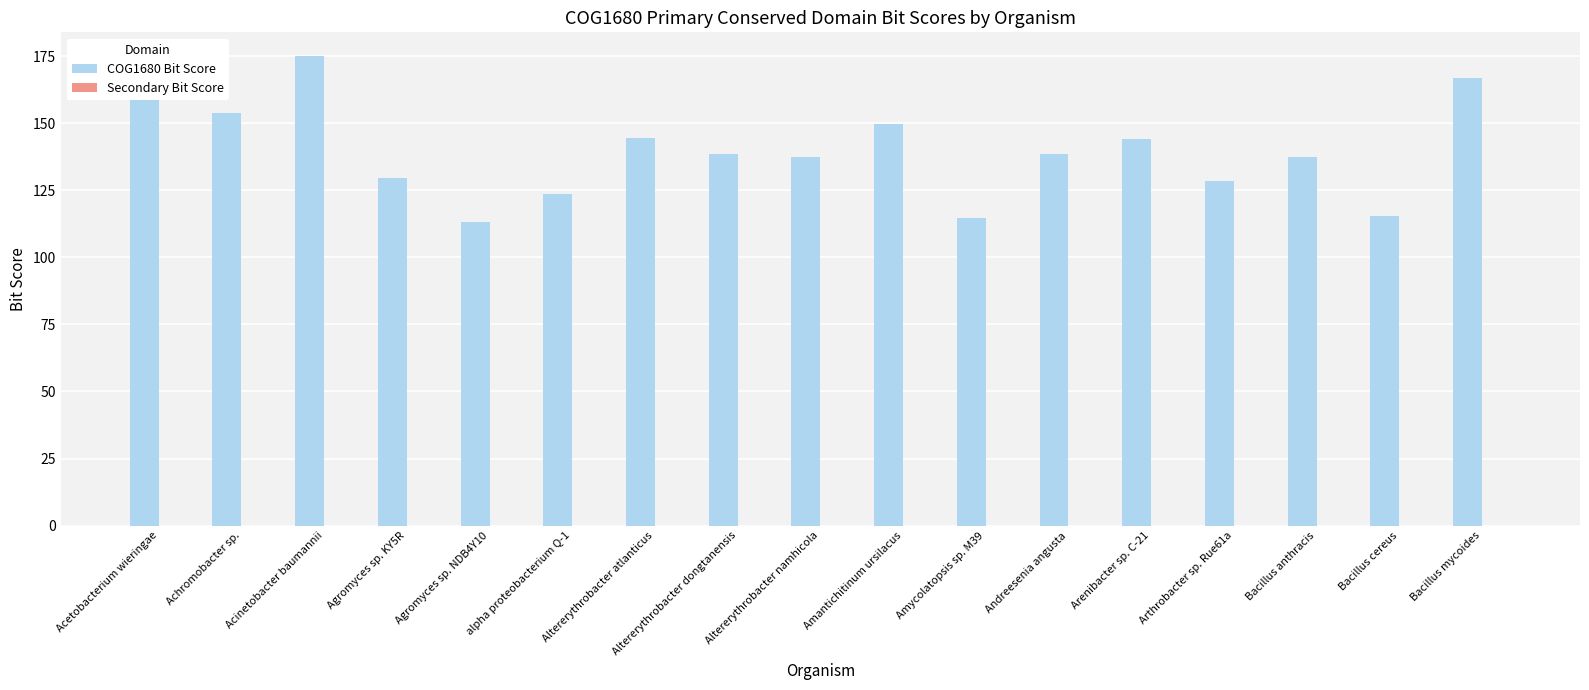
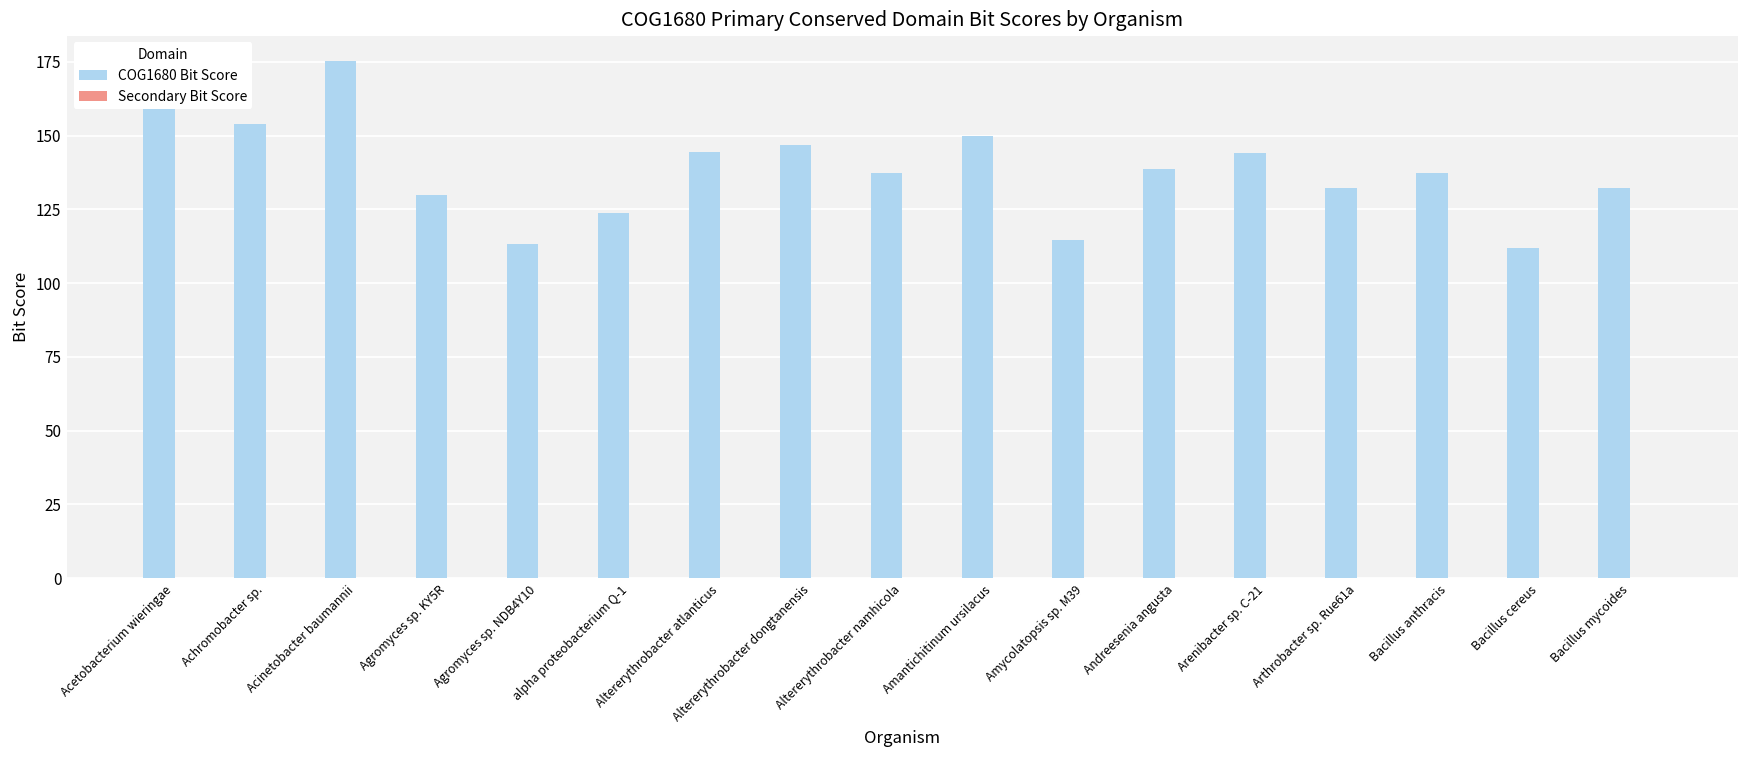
COG1680 Bit Score, Altererythrobacter dongtanensis: 139 -> 147
COG1680 Bit Score, Arthrobacter sp. Rue61a: 129 -> 132
COG1680 Bit Score, Bacillus cereus: 115 -> 112
COG1680 Bit Score, Bacillus mycoides: 167 -> 132
